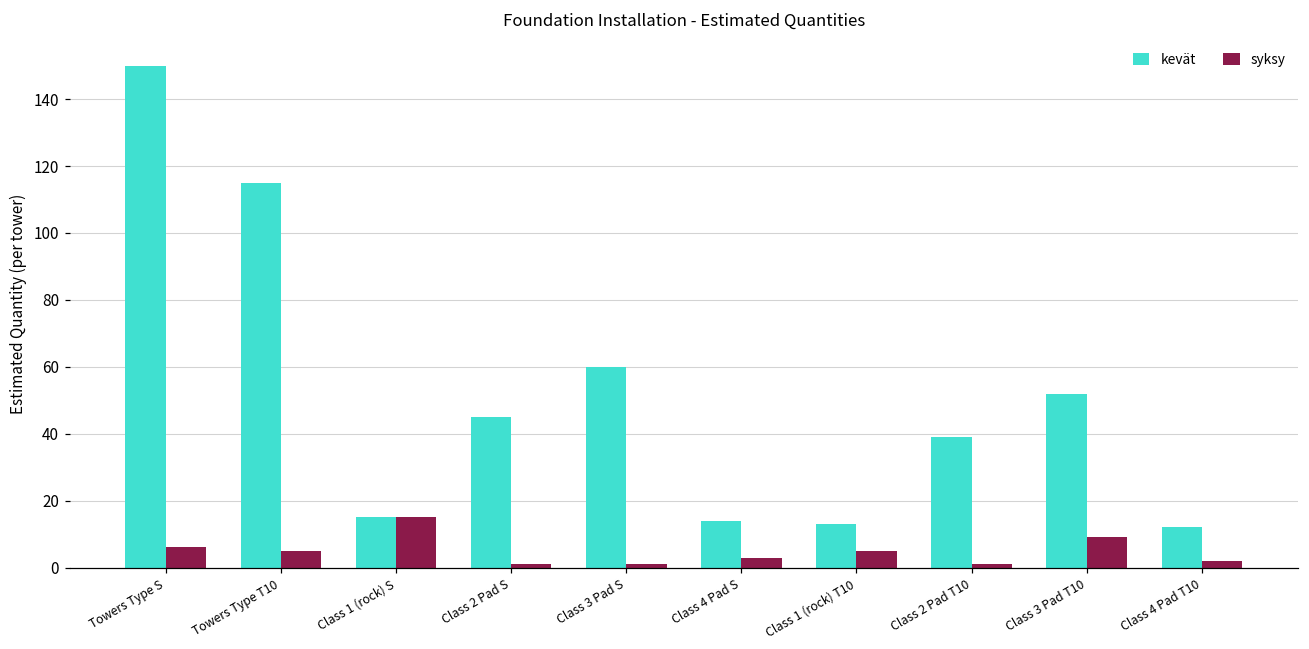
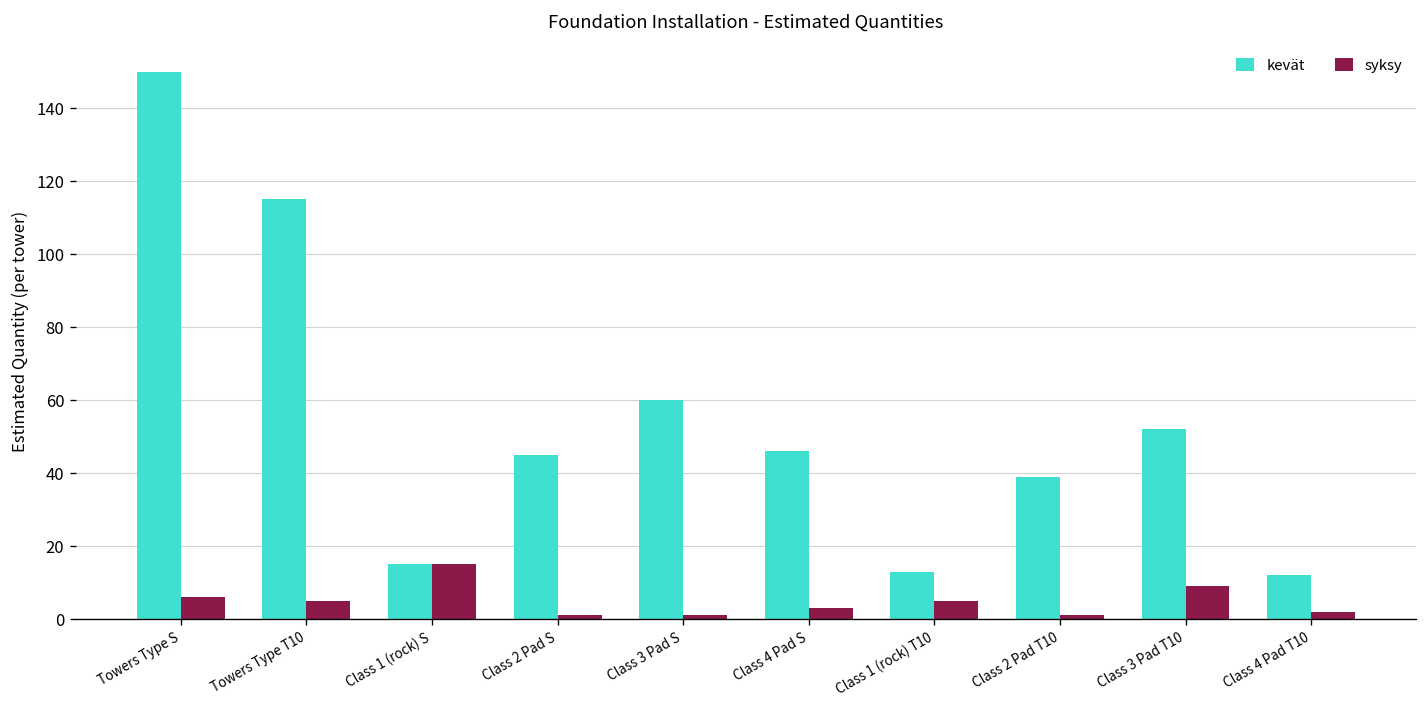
kevät, Class 4 Pad S: 14 -> 46
